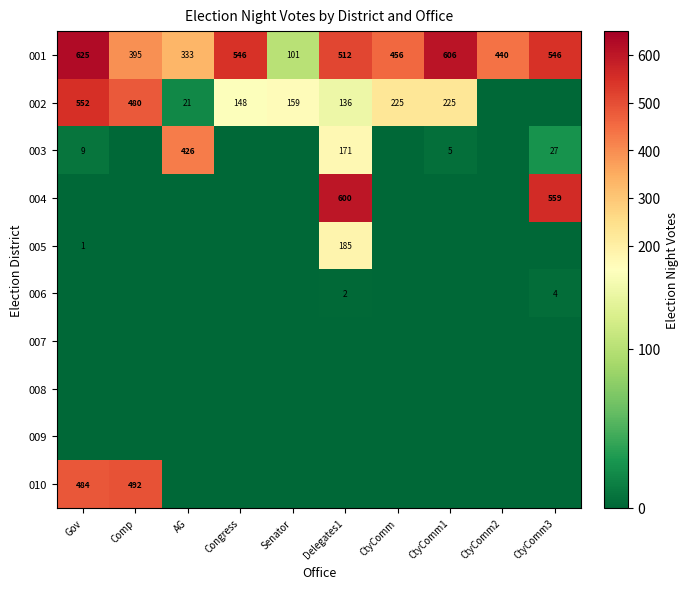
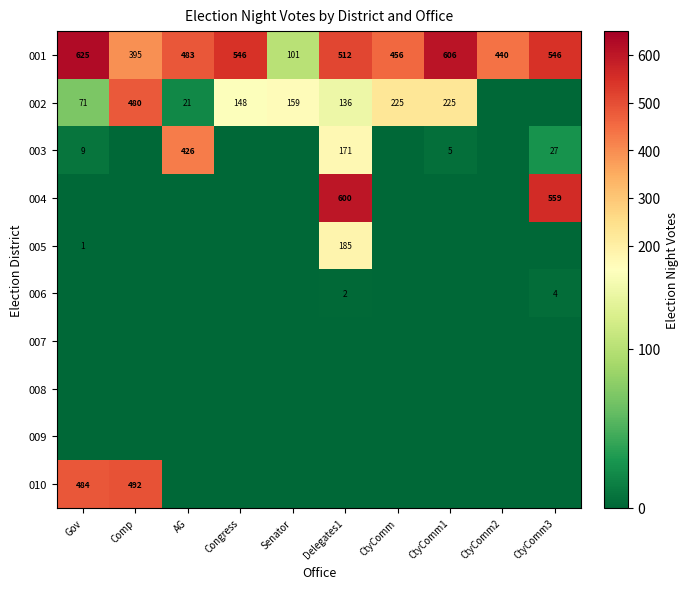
001, AG: 333 -> 483
002, Gov: 552 -> 71
